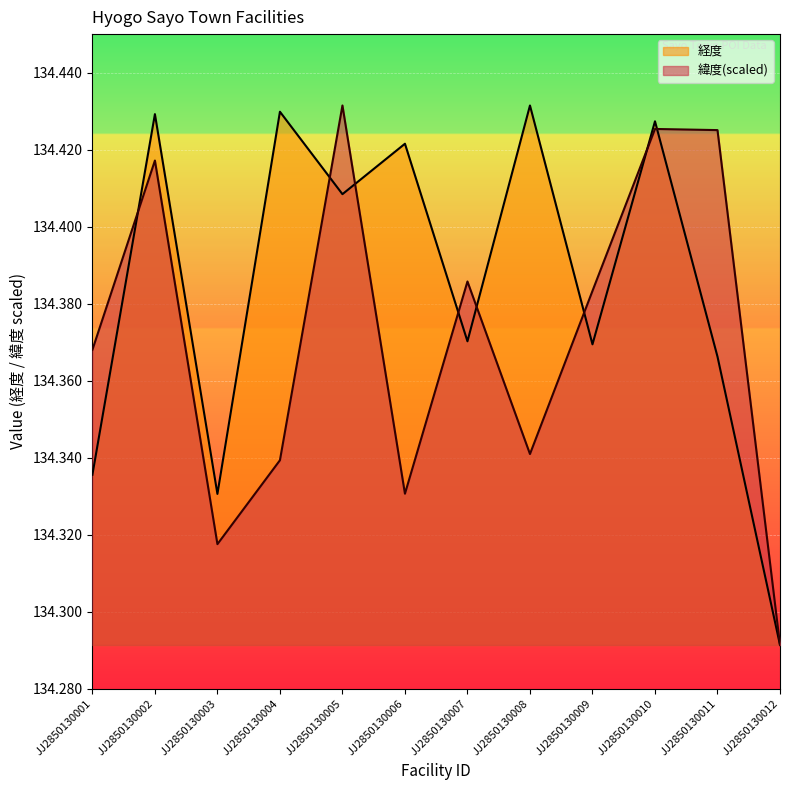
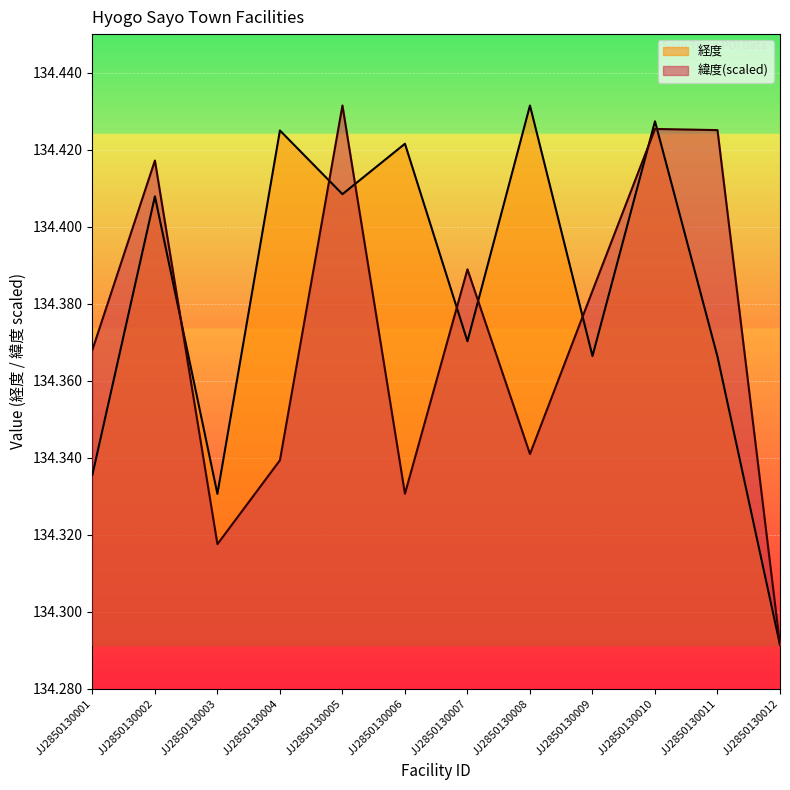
経度, JJ2850130002: 134.429 -> 134.408
経度, JJ2850130004: 134.430 -> 134.425
緯度(scaled), JJ2850130007: 134.386 -> 134.389
経度, JJ2850130009: 134.369 -> 134.366
